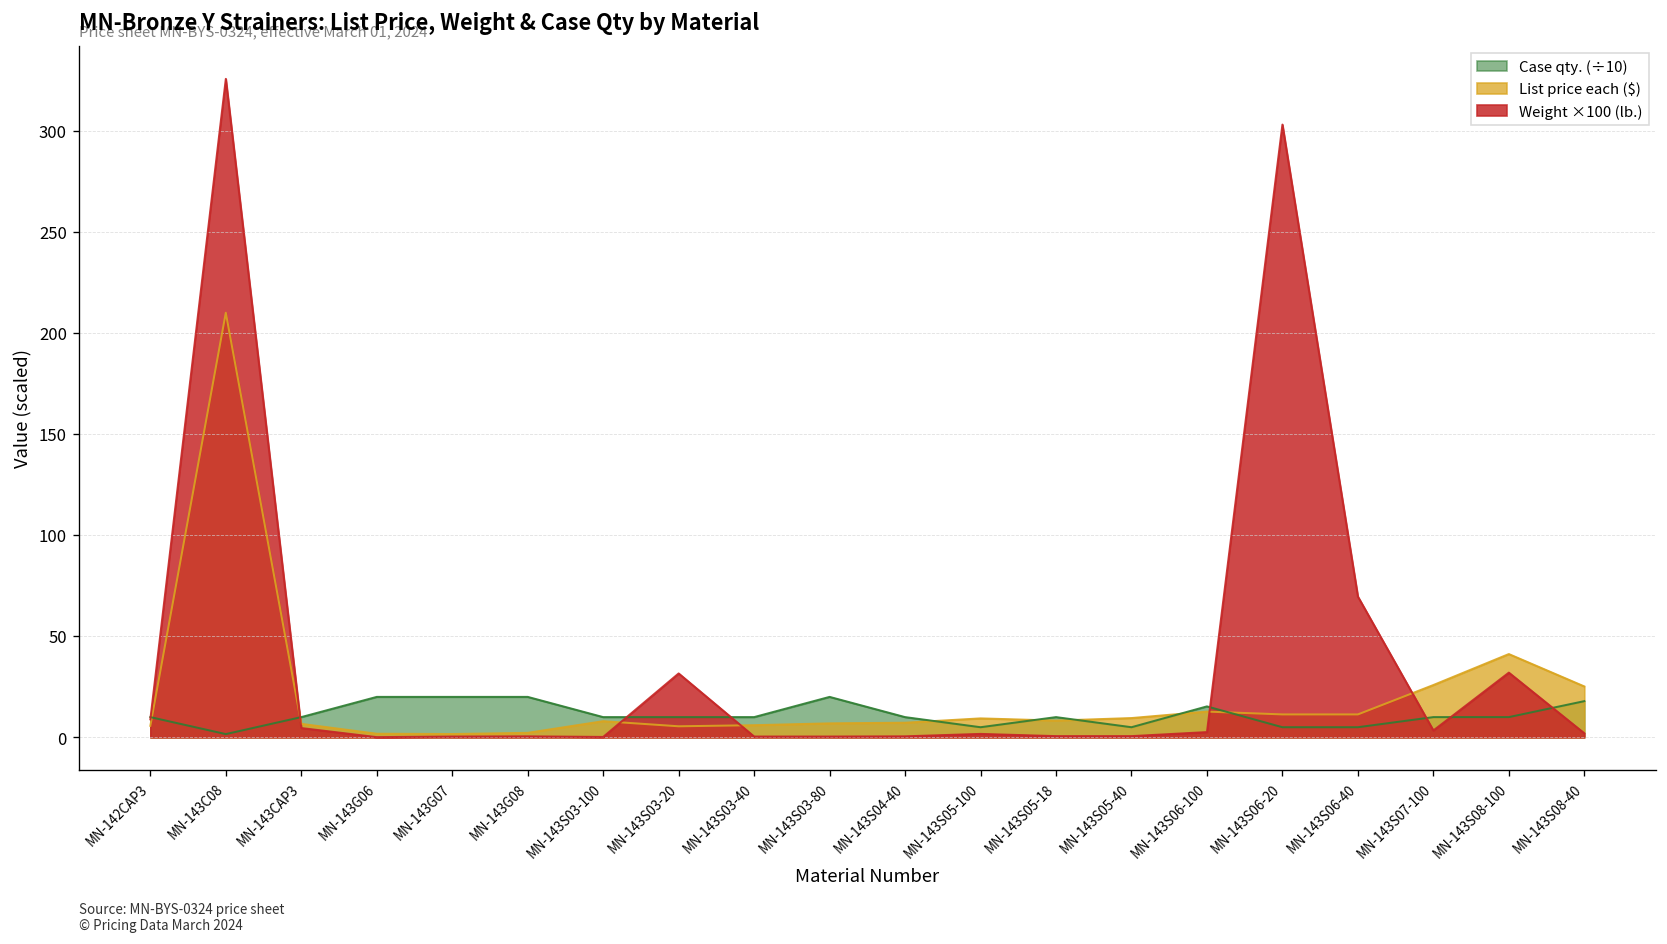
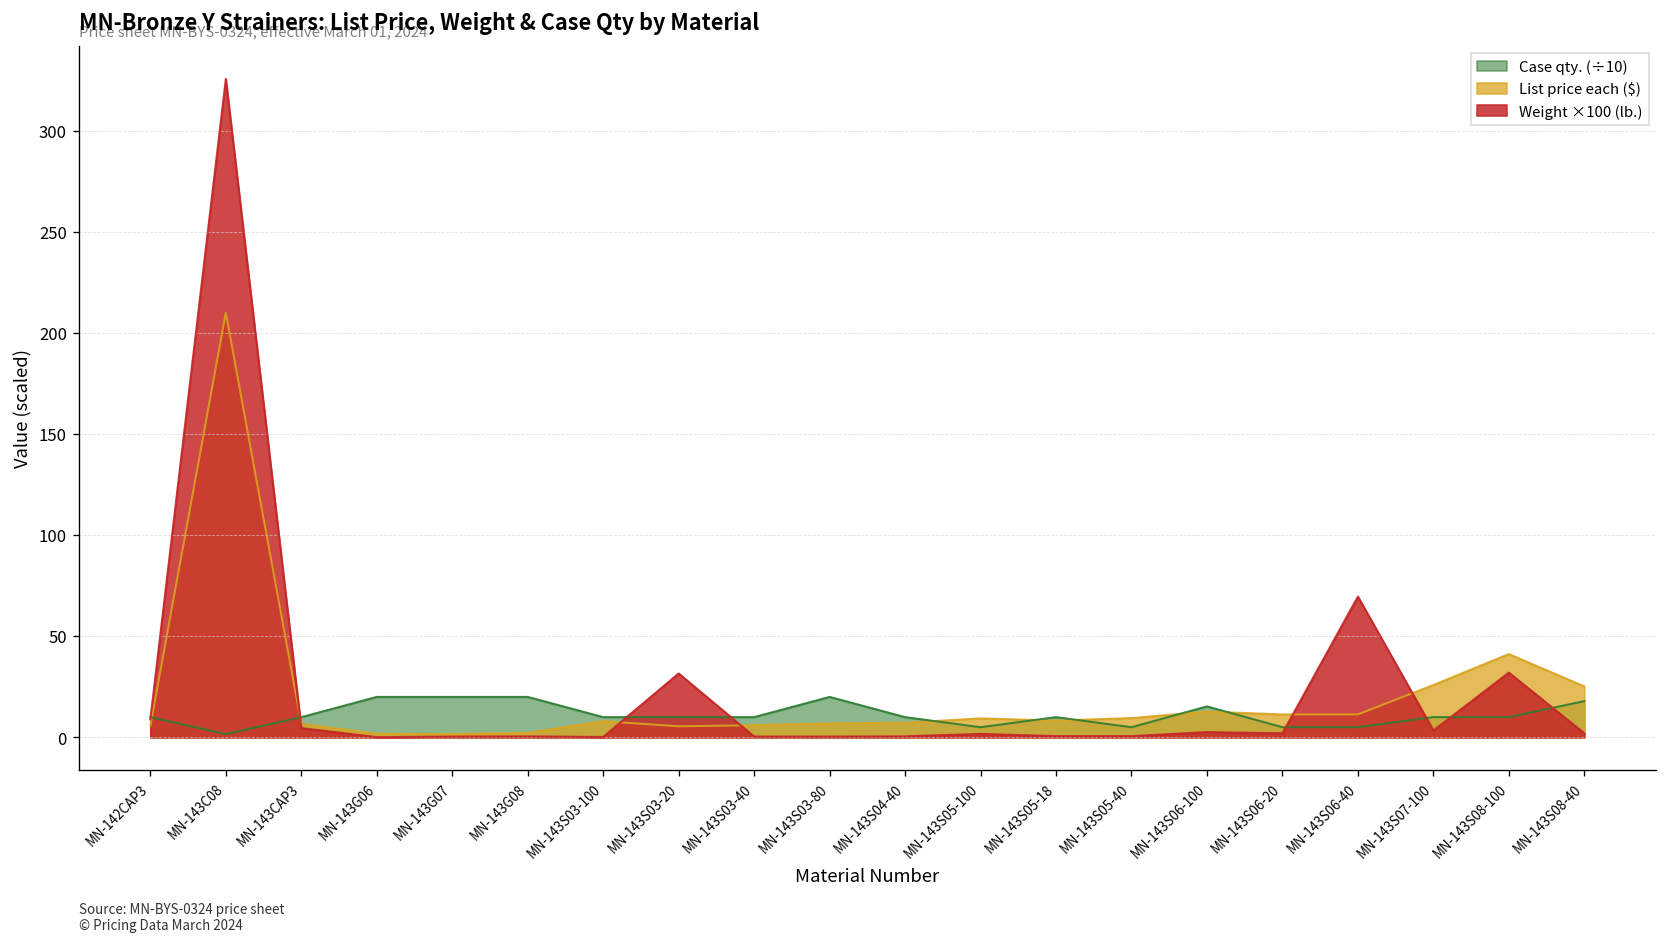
Weight ×100 (lb.), MN-143S06-20: 303 -> 2
